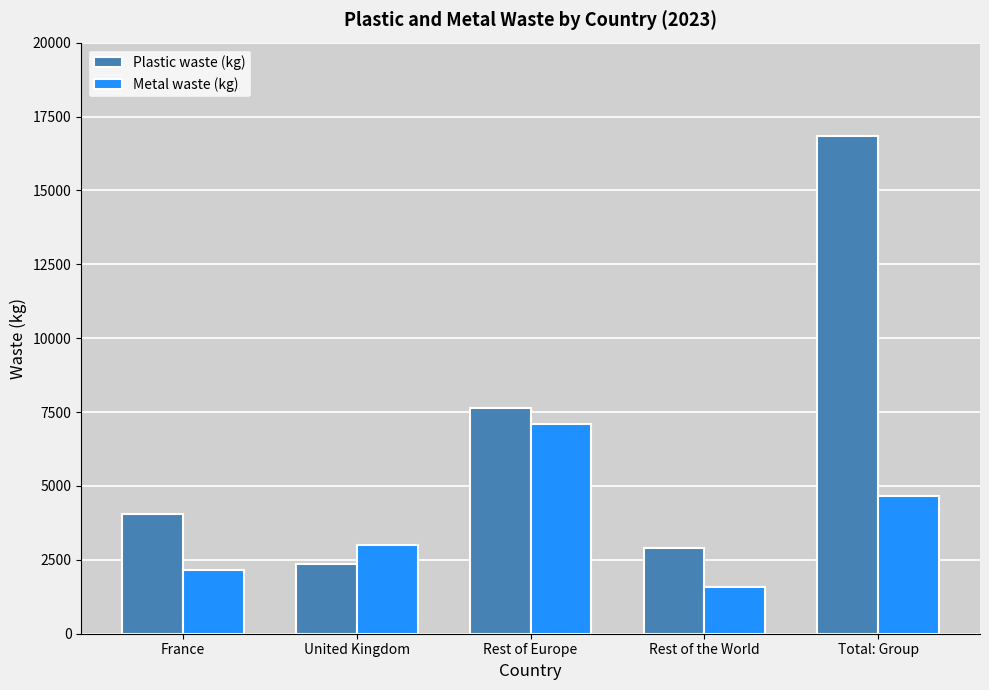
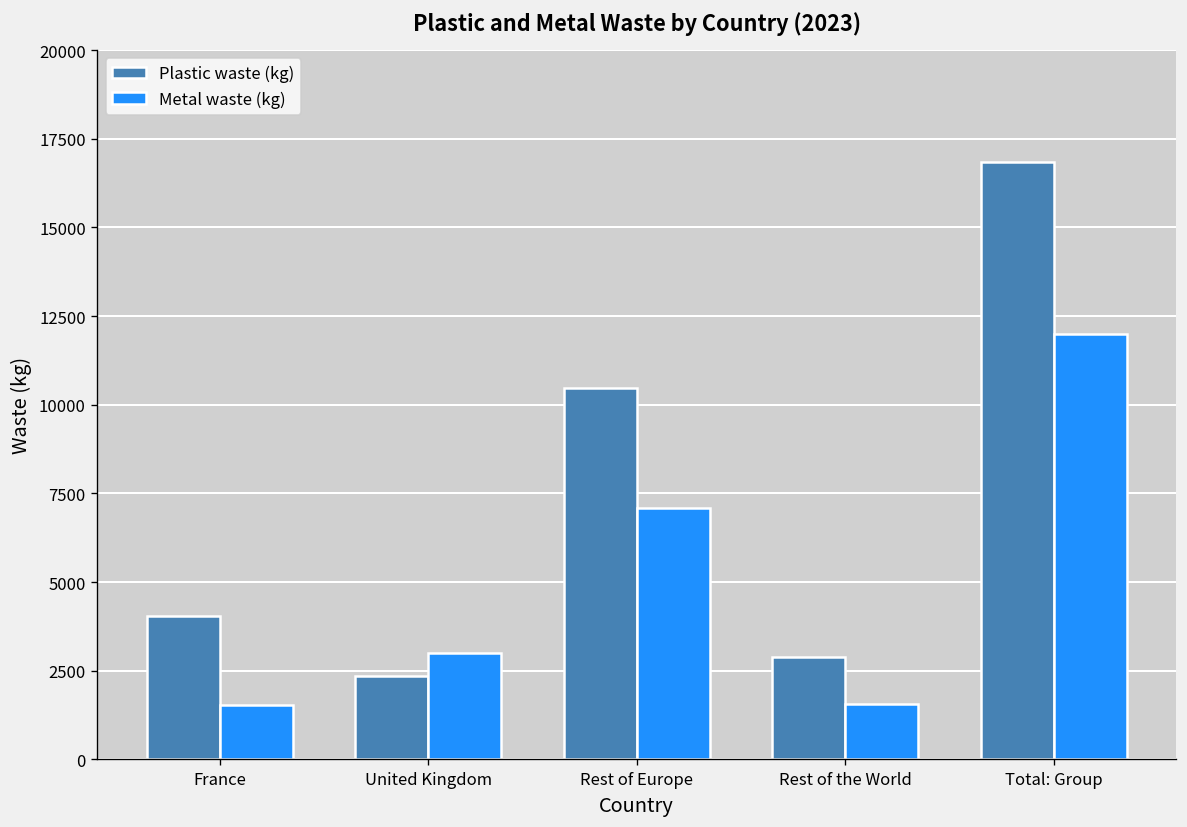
Metal waste (kg), France: 2200 -> 1500
Plastic waste (kg), Rest of Europe: 7600 -> 10500
Metal waste (kg), Total: Group: 4700 -> 12000
